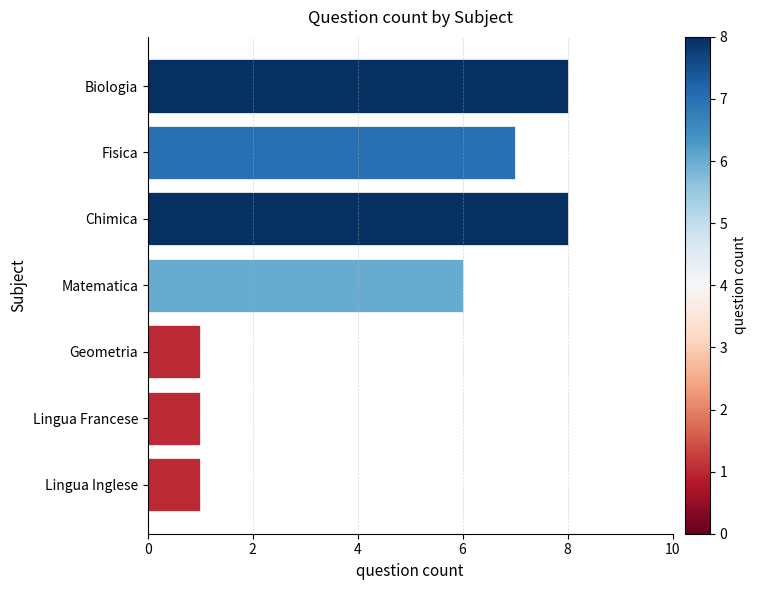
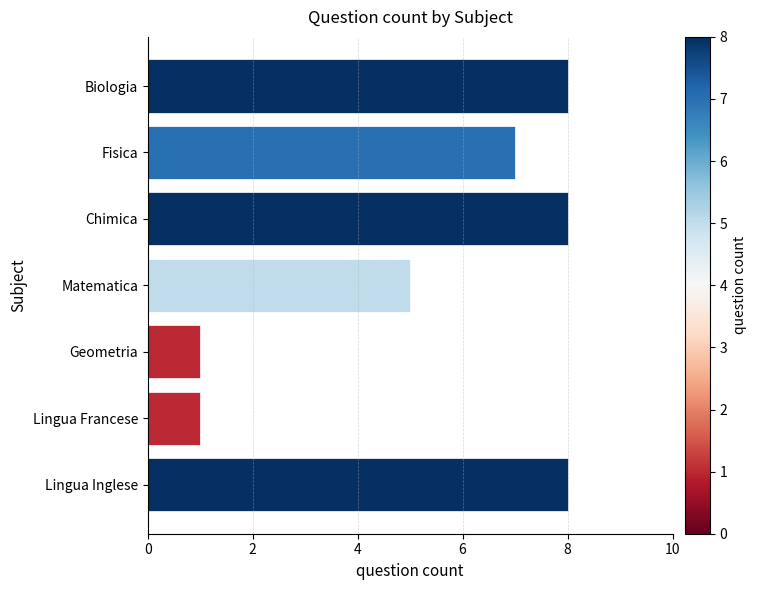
Matematica: 6 -> 5
Lingua Inglese: 1 -> 8
